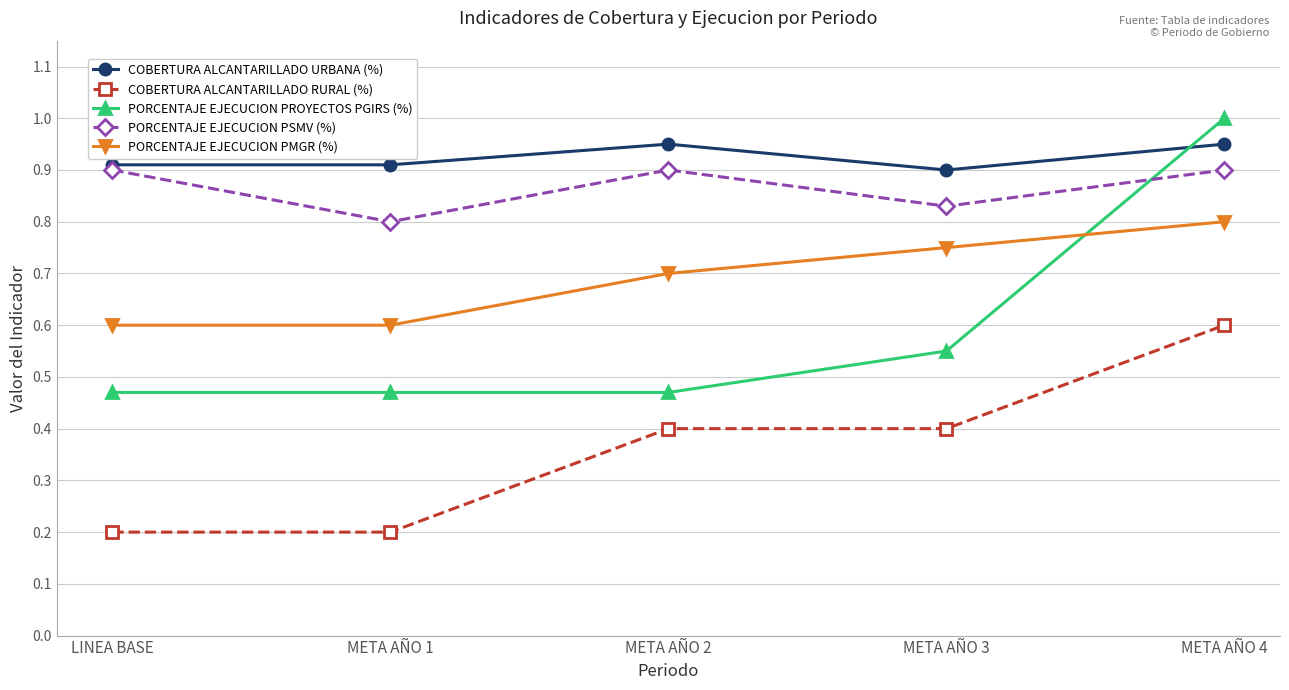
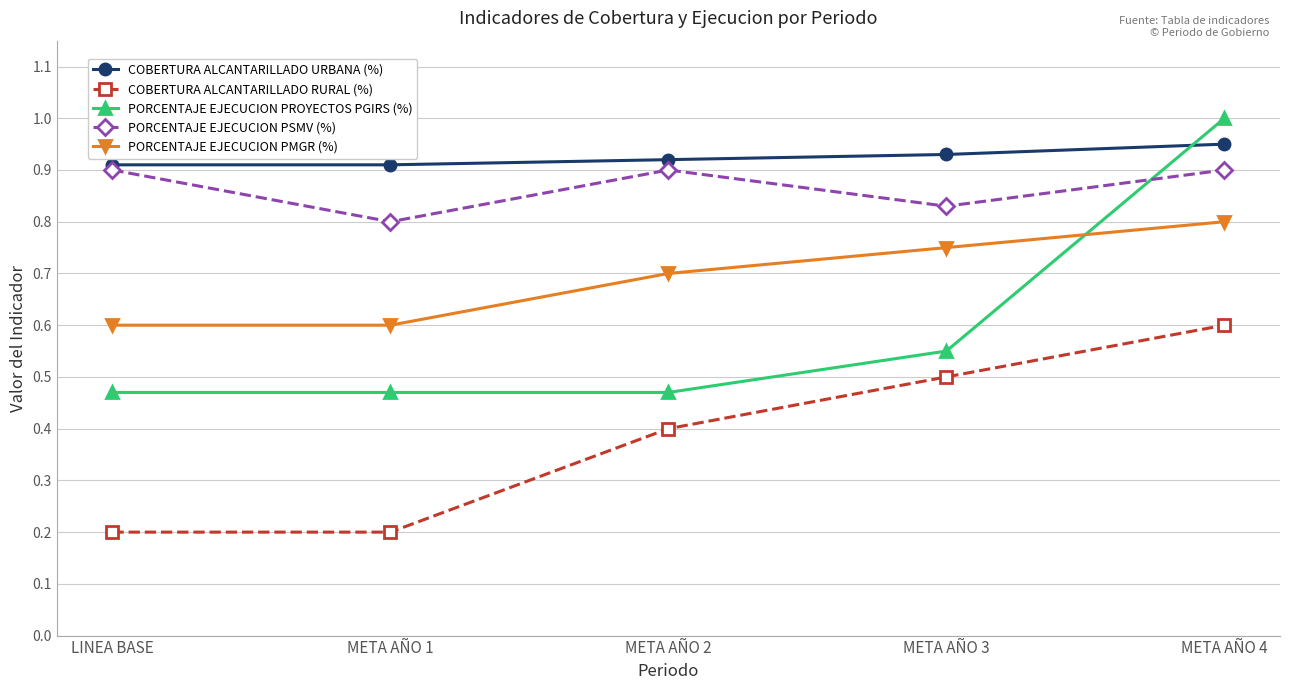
COBERTURA ALCANTARILLADO URBANA (%), META AÑO 2: 0.95 -> 0.92
COBERTURA ALCANTARILLADO URBANA (%), META AÑO 3: 0.90 -> 0.93
COBERTURA ALCANTARILLADO RURAL (%), META AÑO 3: 0.4 -> 0.5
